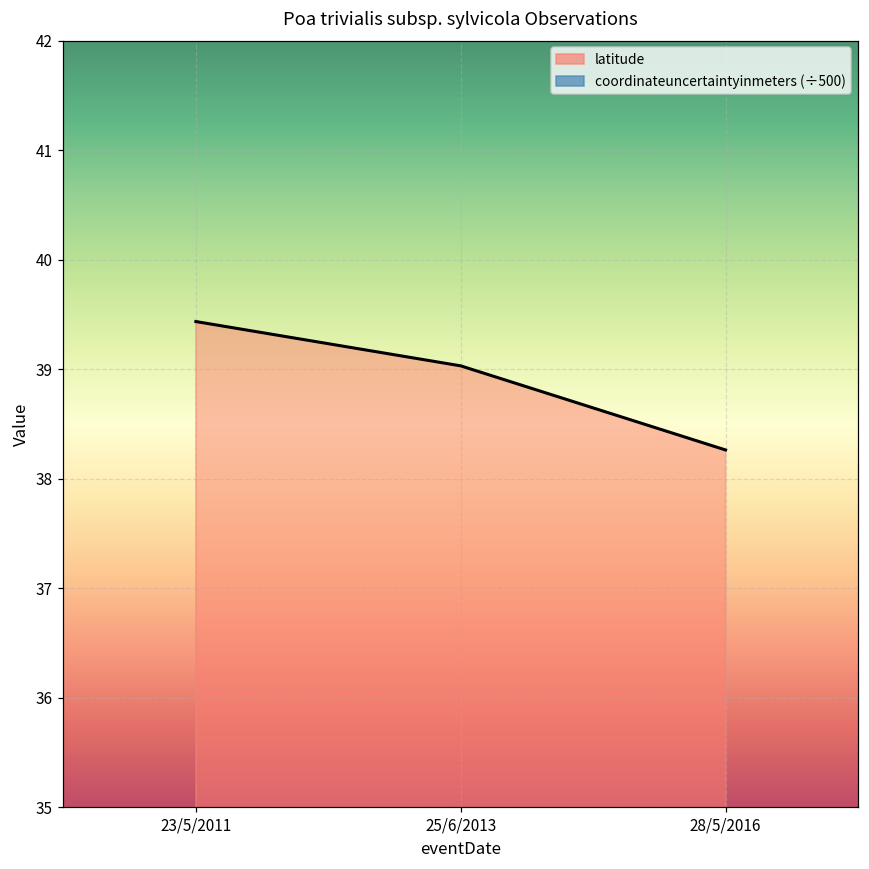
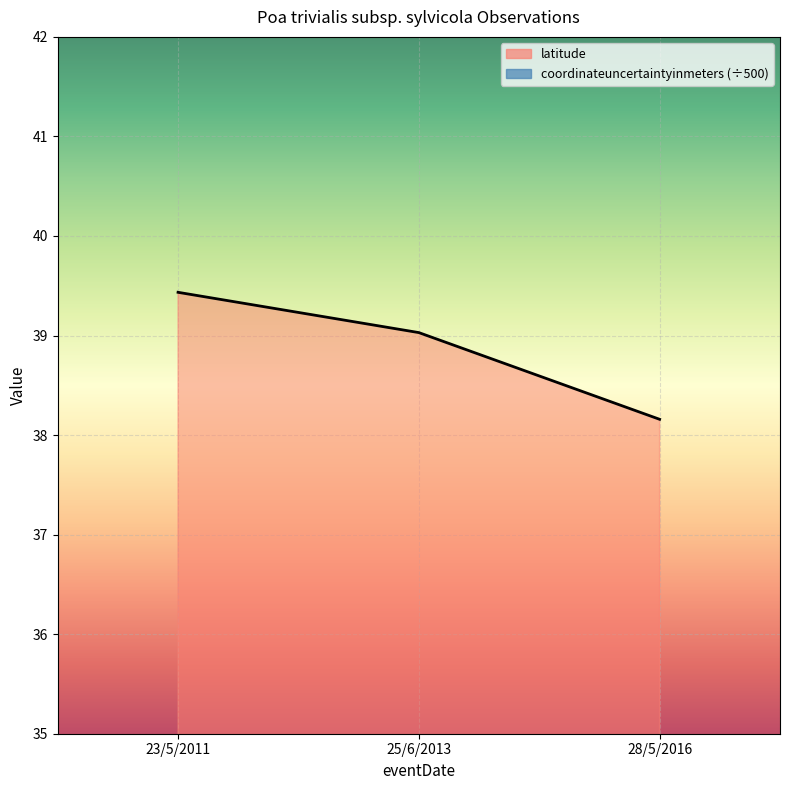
latitude, 28/5/2016: 38.3 -> 38.2
